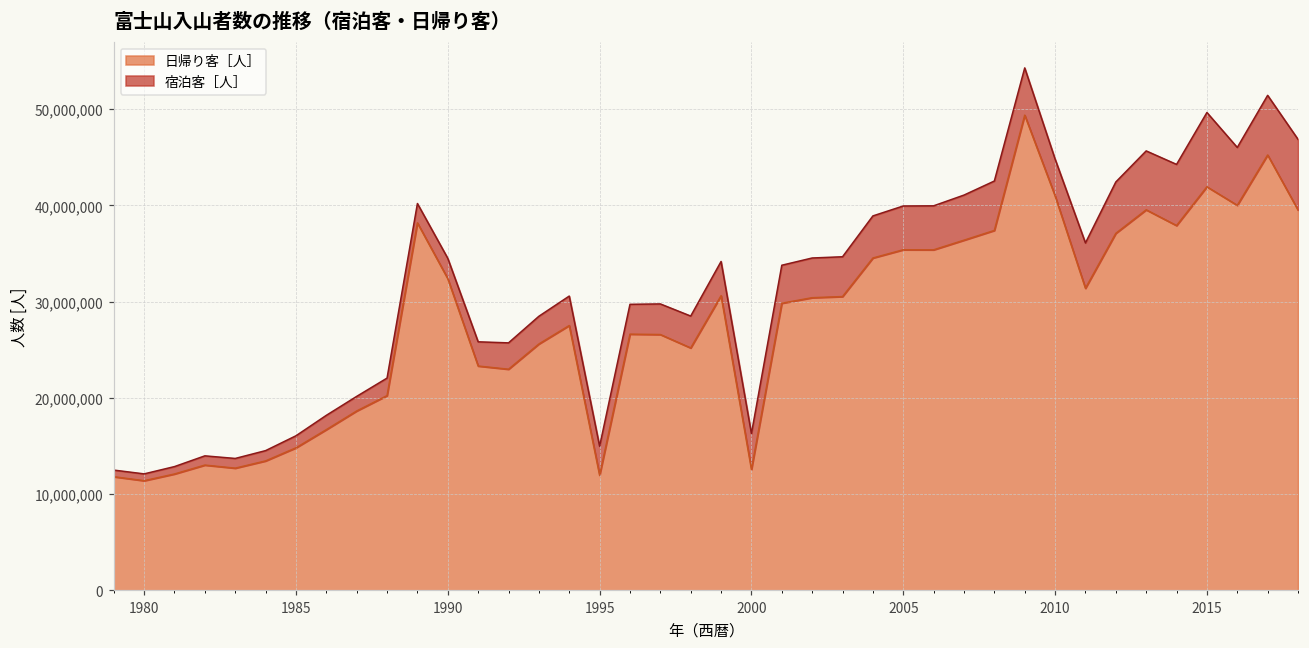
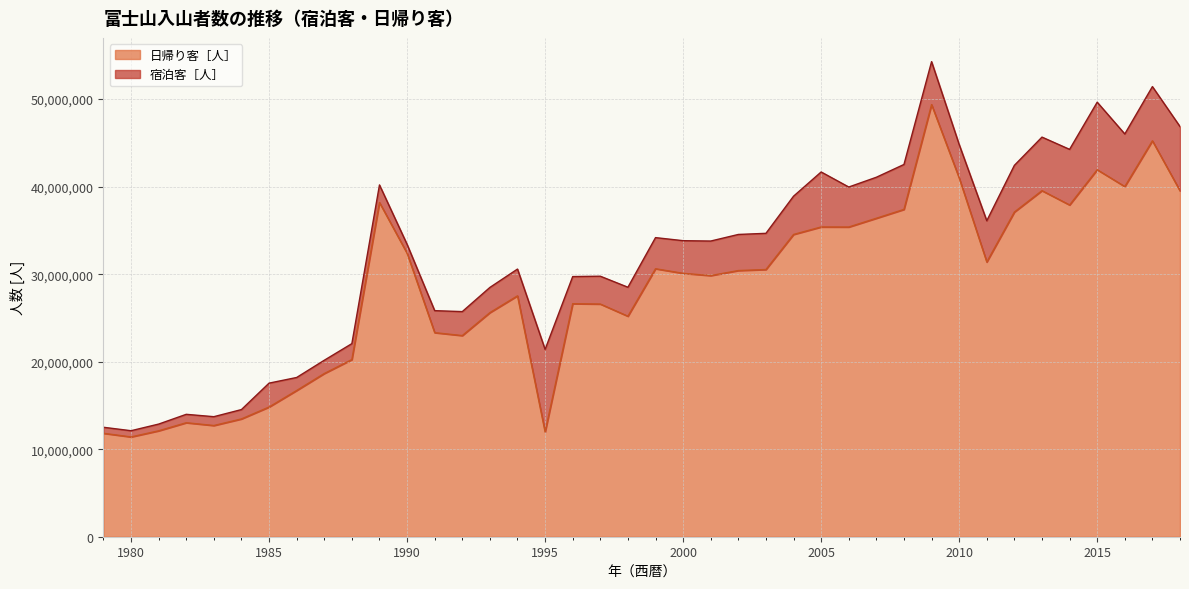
宿泊客［人］, 1985: 1,000,000 -> 3,000,000
宿泊客［人］, 1990: 2,000,000 -> 1,000,000
宿泊客［人］, 1995: 3,000,000 -> 9,000,000
日帰り客［人］, 2000: 13,000,000 -> 30,000,000
宿泊客［人］, 2005: 5,000,000 -> 6,000,000
